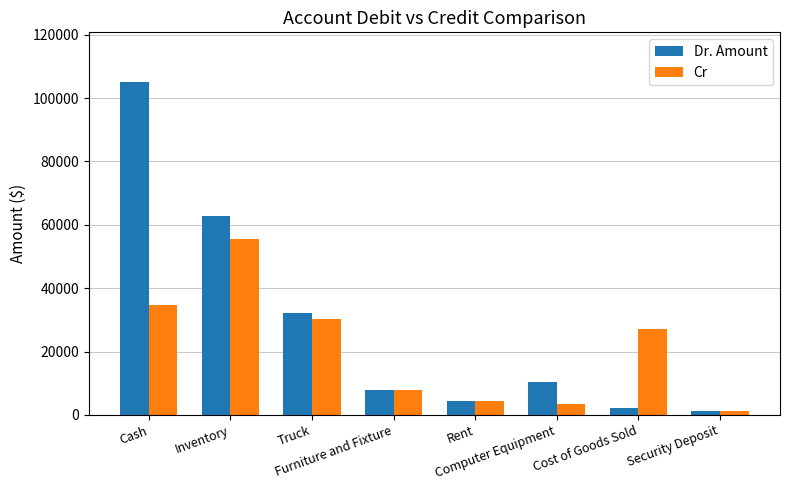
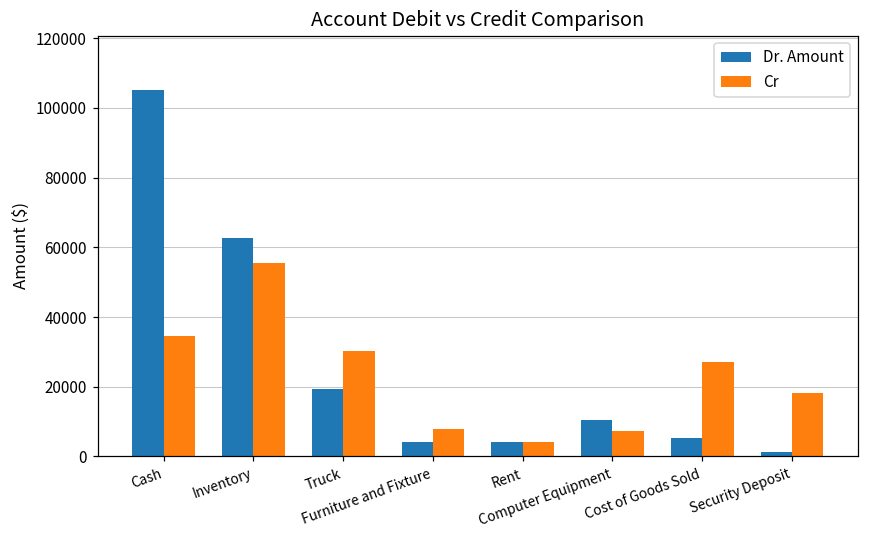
Dr. Amount, Truck: 32000 -> 19000
Dr. Amount, Furniture and Fixture: 8000 -> 4000
Cr, Computer Equipment: 3000 -> 7000
Dr. Amount, Cost of Goods Sold: 2000 -> 5000
Cr, Security Deposit: 1000 -> 18000
